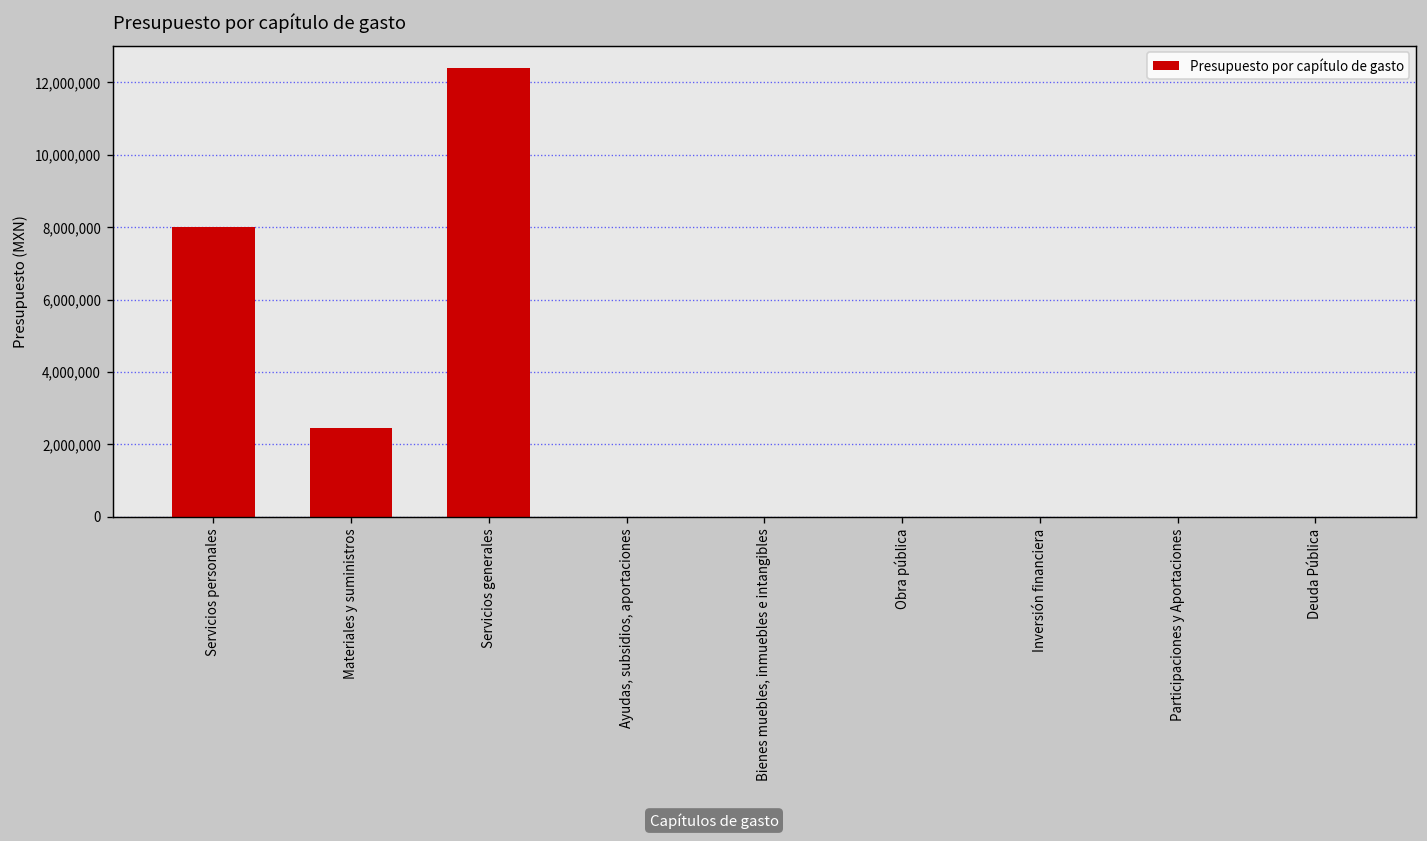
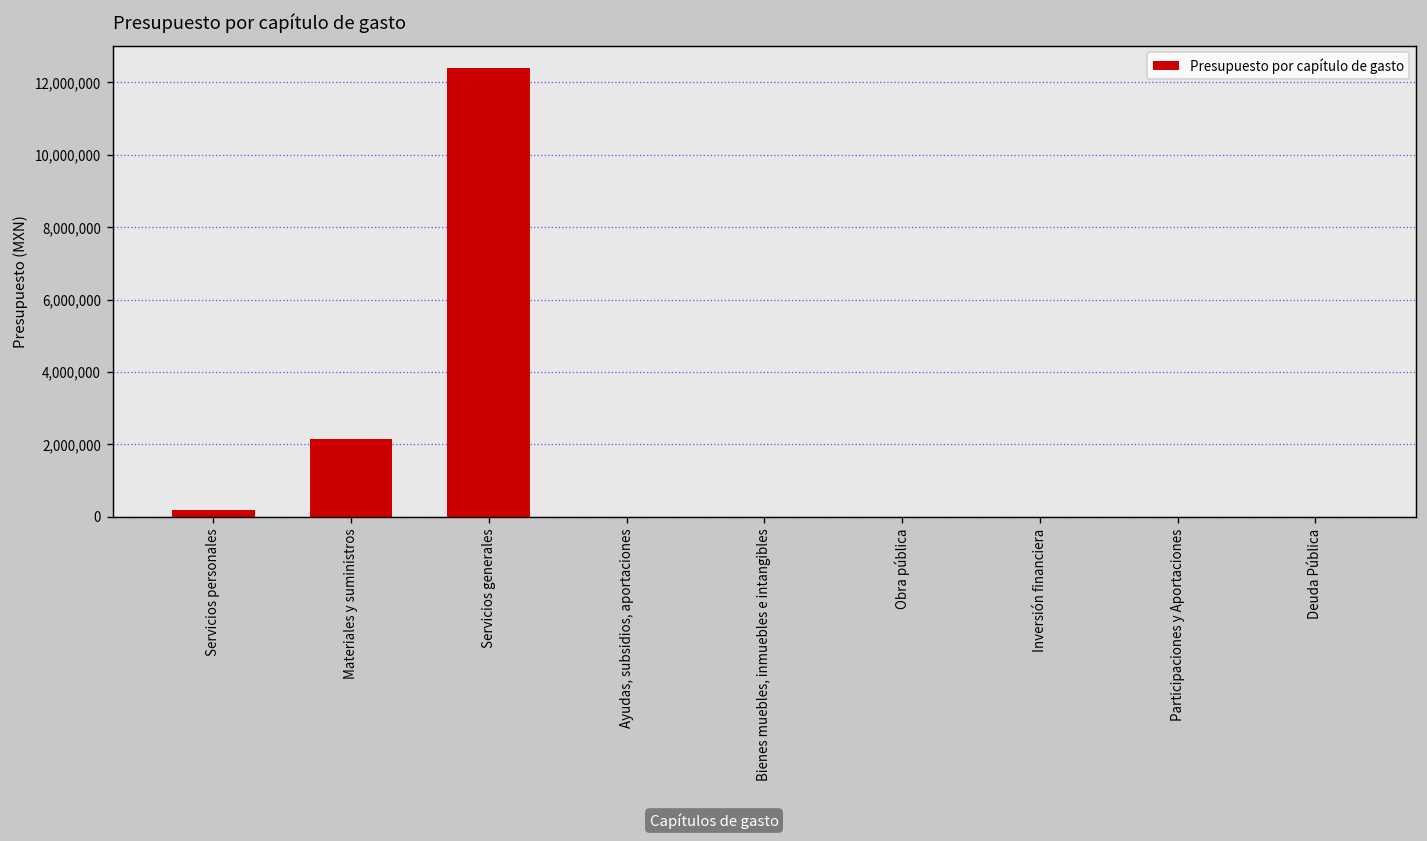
Servicios personales: 8,000,000 -> 200,000
Materiales y suministros: 2,400,000 -> 2,200,000
